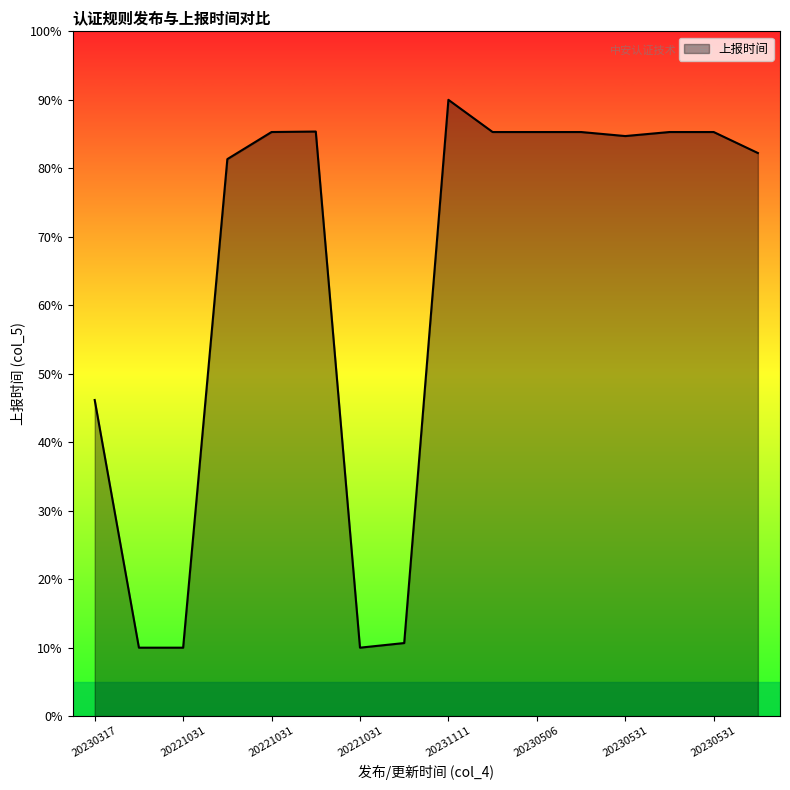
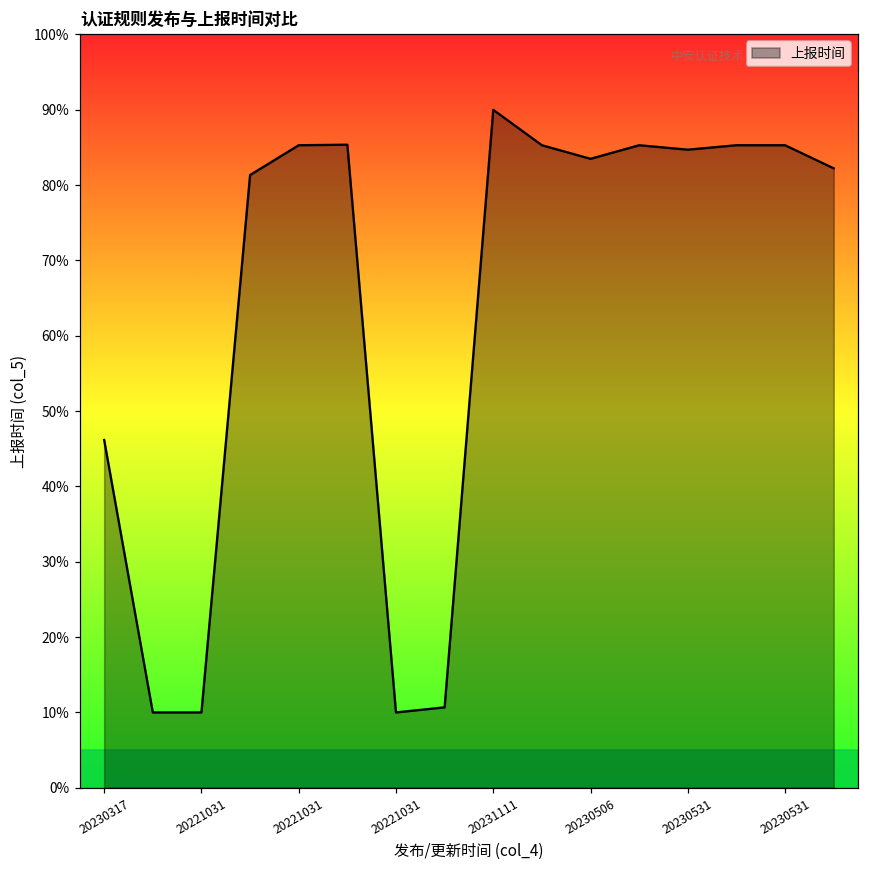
20230506: 85% -> 83%
